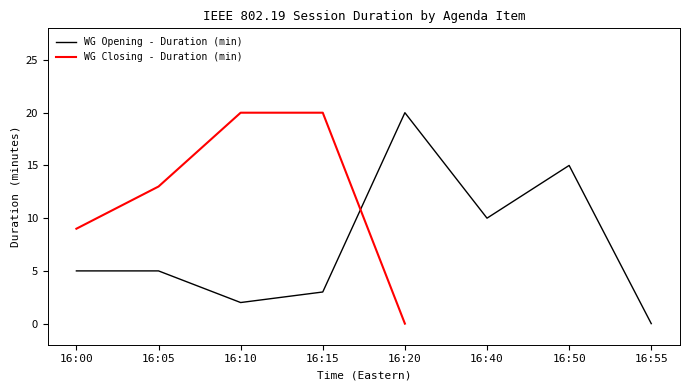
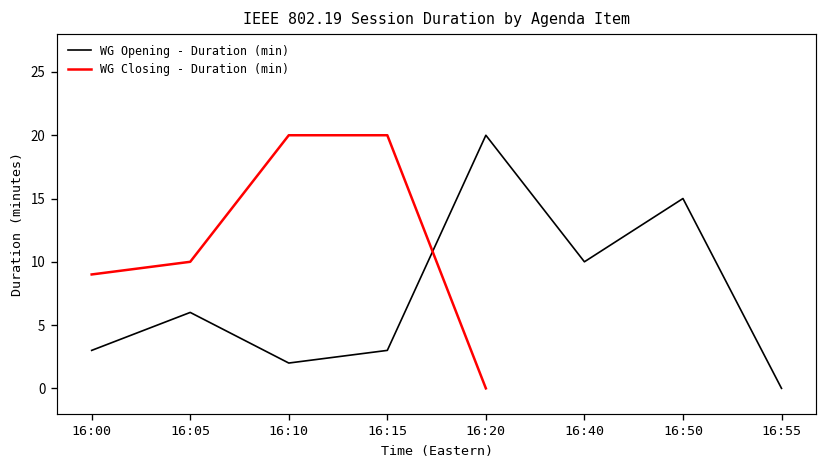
WG Opening - Duration (min), 16:00: 5 -> 3
WG Opening - Duration (min), 16:05: 5 -> 6
WG Closing - Duration (min), 16:05: 13 -> 10
